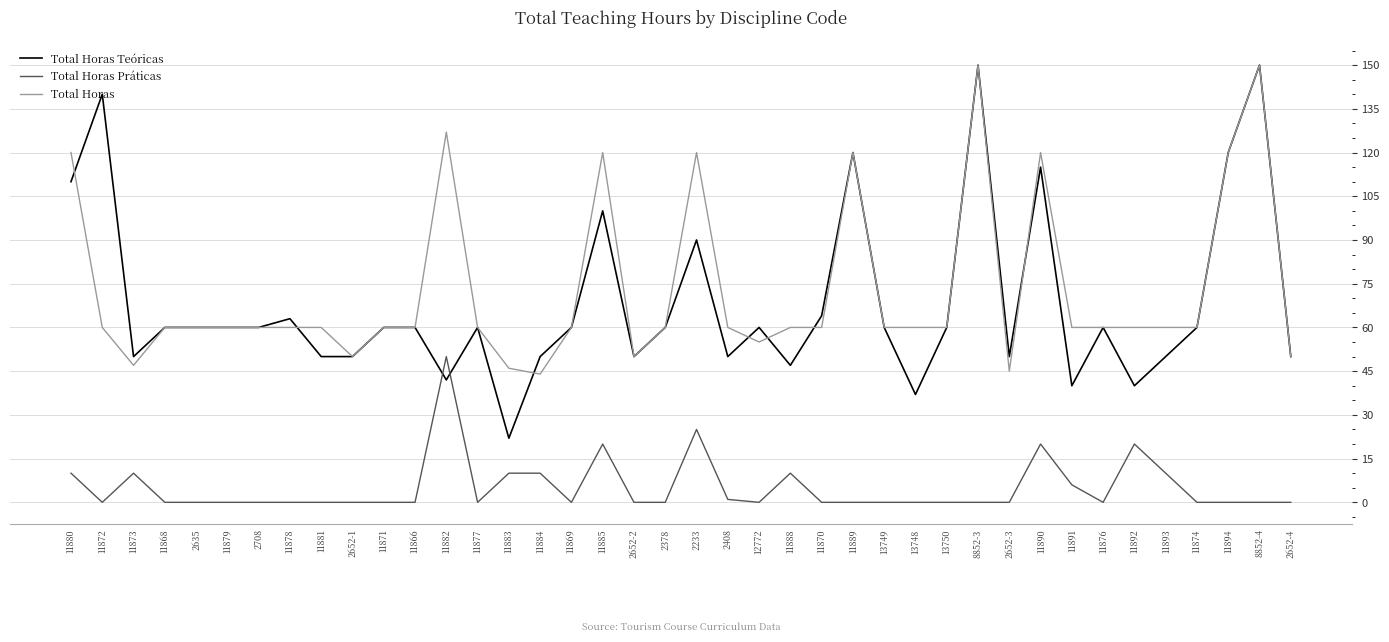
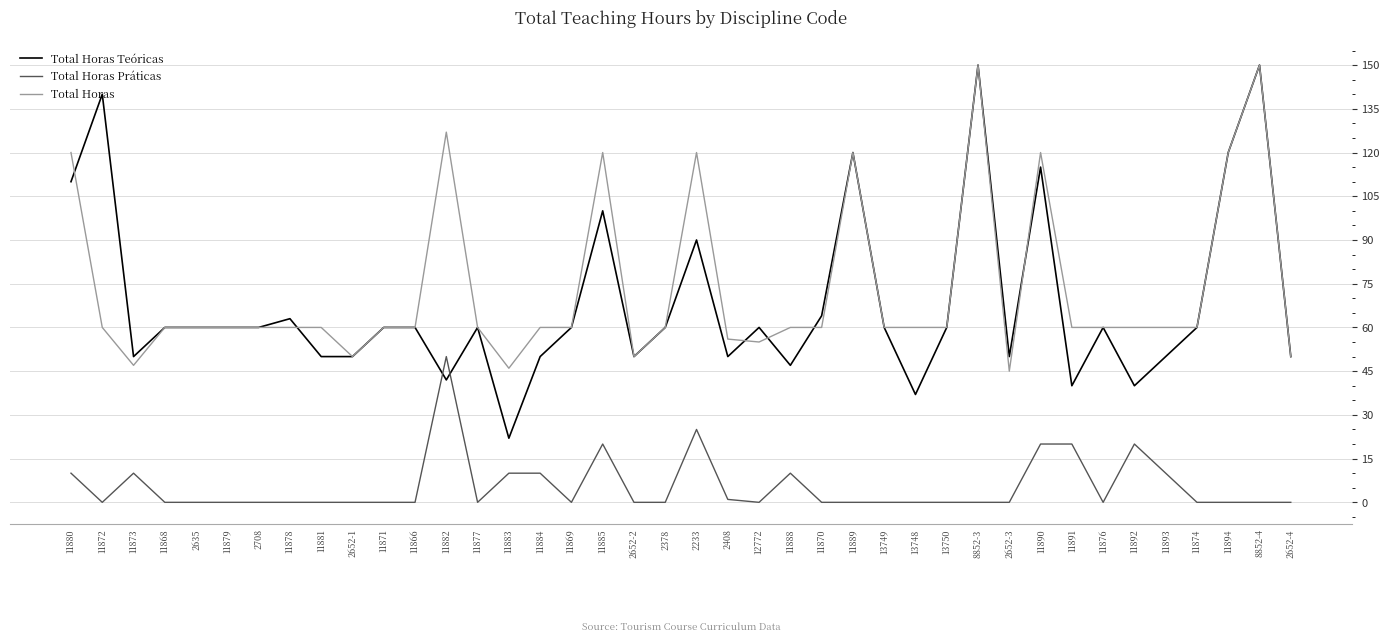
Total Horas, 11884: 44 -> 60
Total Horas, 2408: 60 -> 56
Total Horas Práticas, 11891: 6 -> 20
